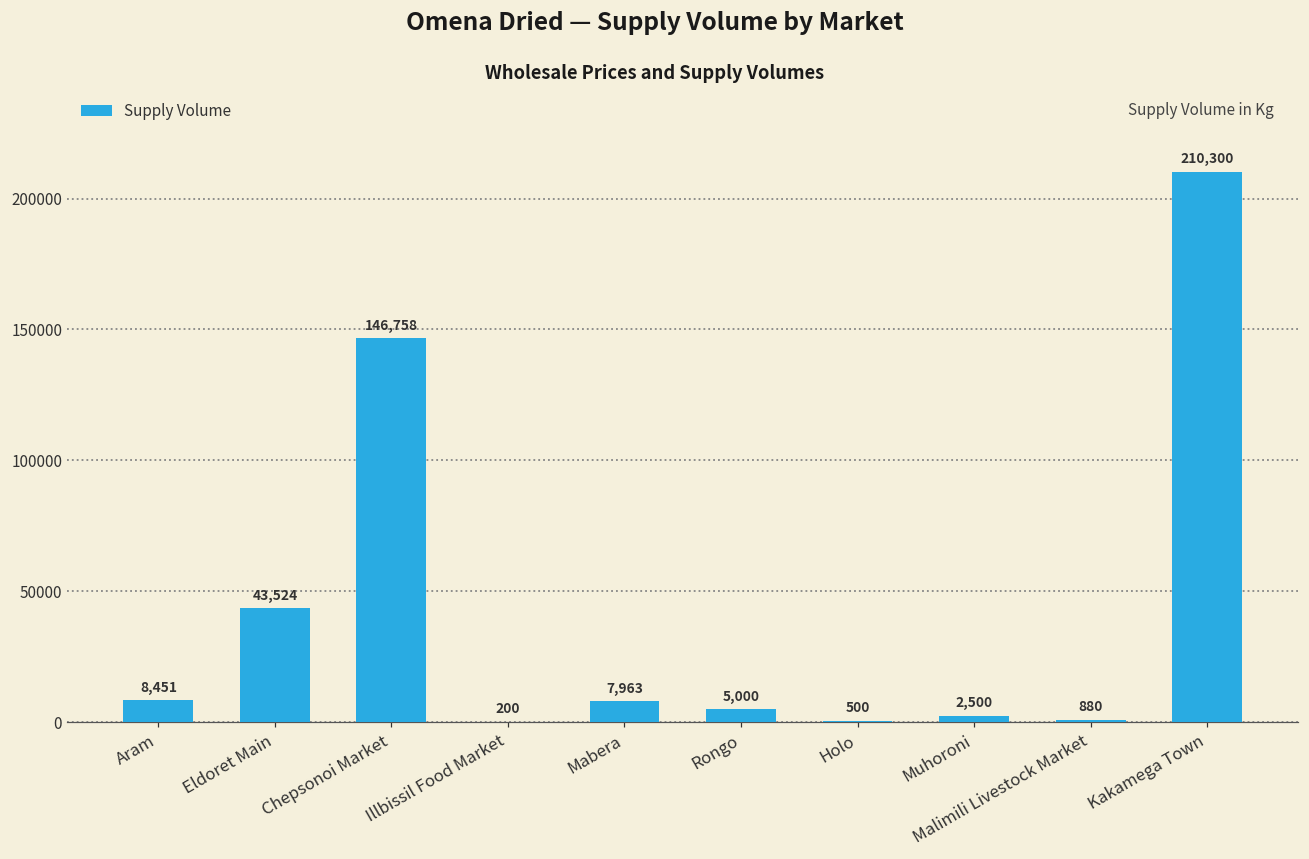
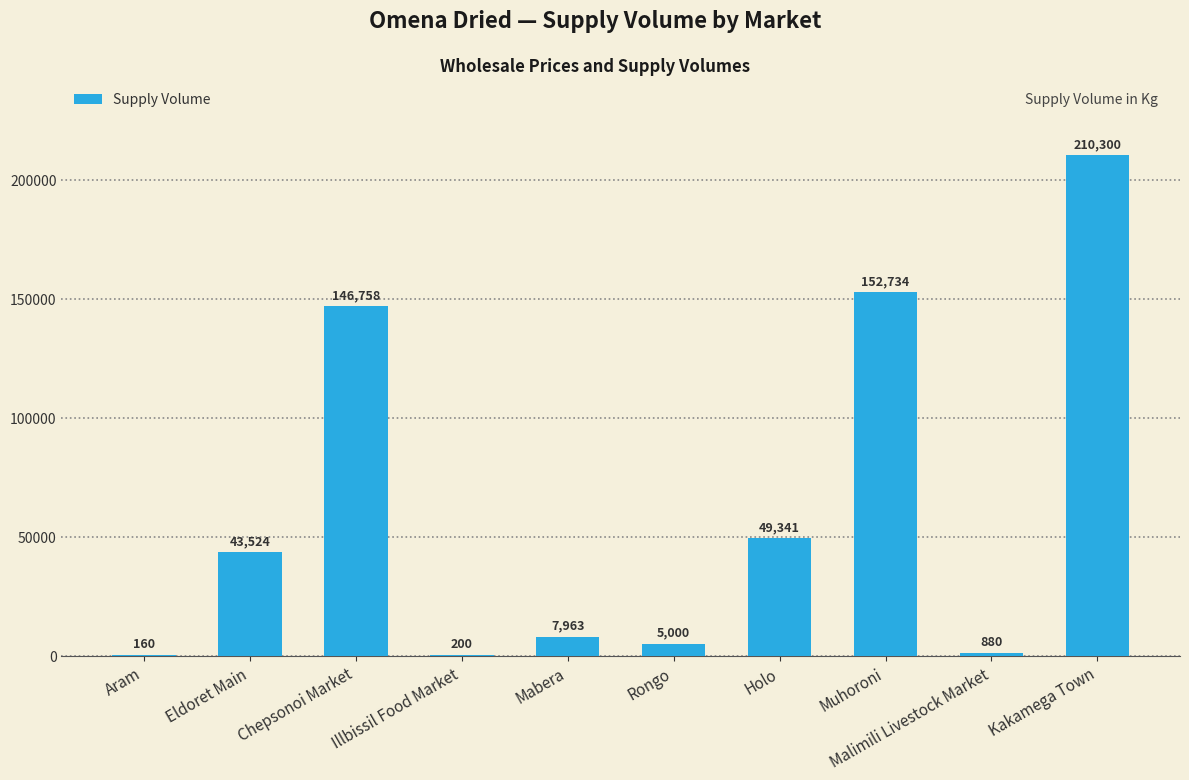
Aram: 8,451 -> 160
Holo: 500 -> 49,341
Muhoroni: 2,500 -> 152,734
